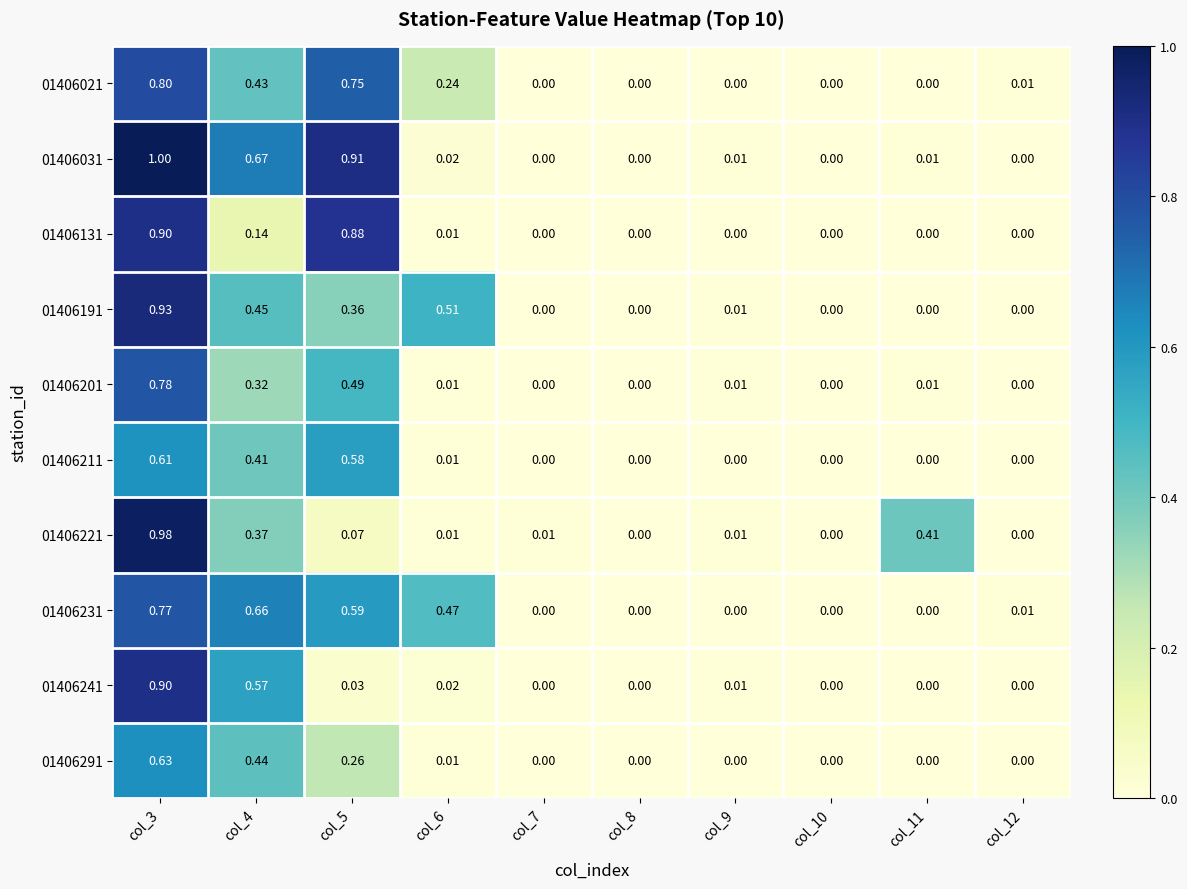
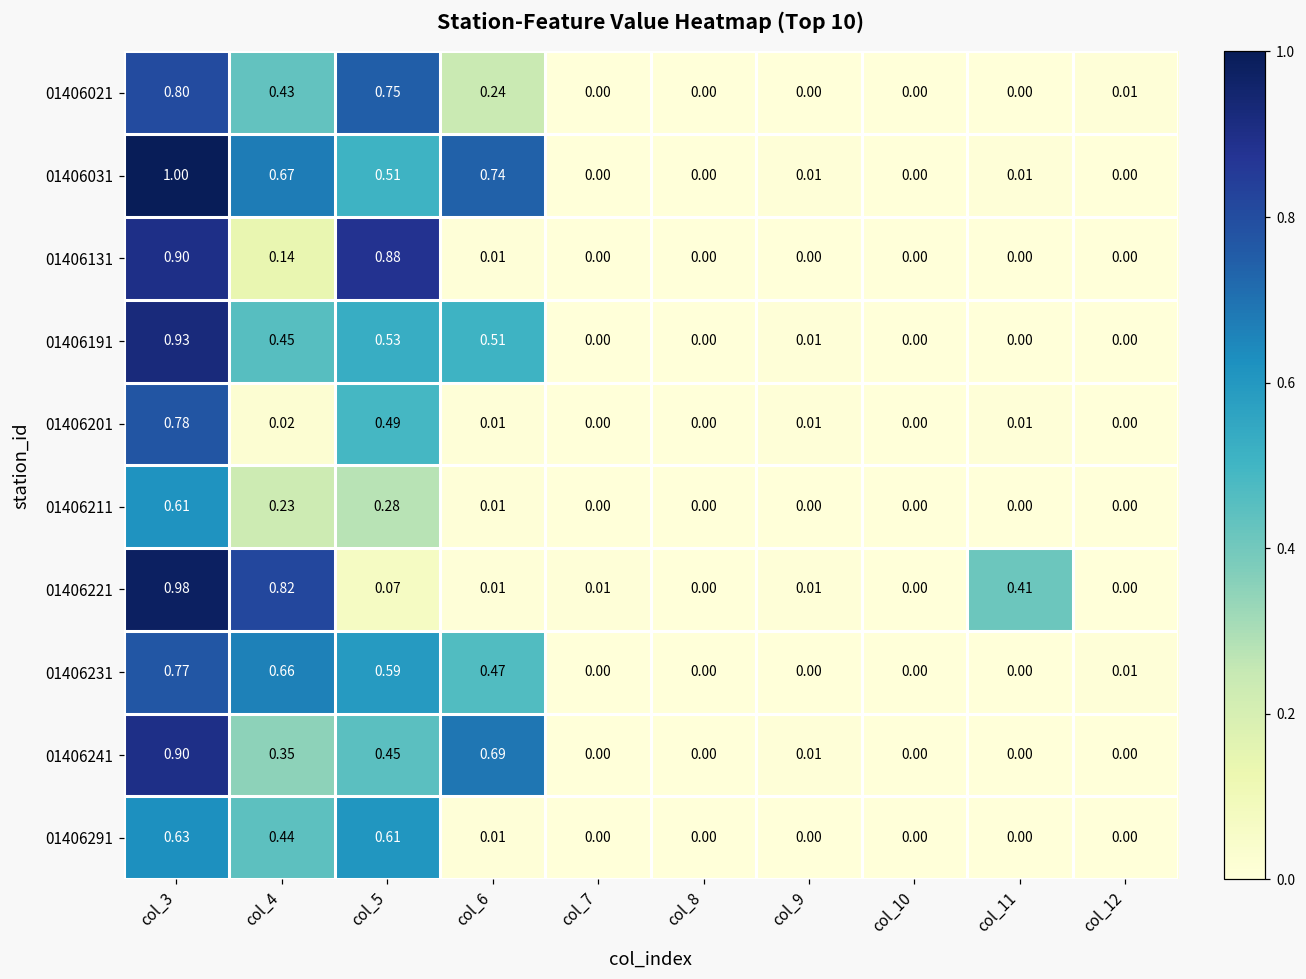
01406031, col_5: 0.91 -> 0.51
01406031, col_6: 0.02 -> 0.74
01406191, col_5: 0.36 -> 0.53
01406201, col_4: 0.32 -> 0.02
01406211, col_4: 0.41 -> 0.23
01406211, col_5: 0.58 -> 0.28
01406221, col_4: 0.37 -> 0.82
01406241, col_4: 0.57 -> 0.35
01406241, col_5: 0.03 -> 0.45
01406241, col_6: 0.02 -> 0.69
01406291, col_5: 0.26 -> 0.61
